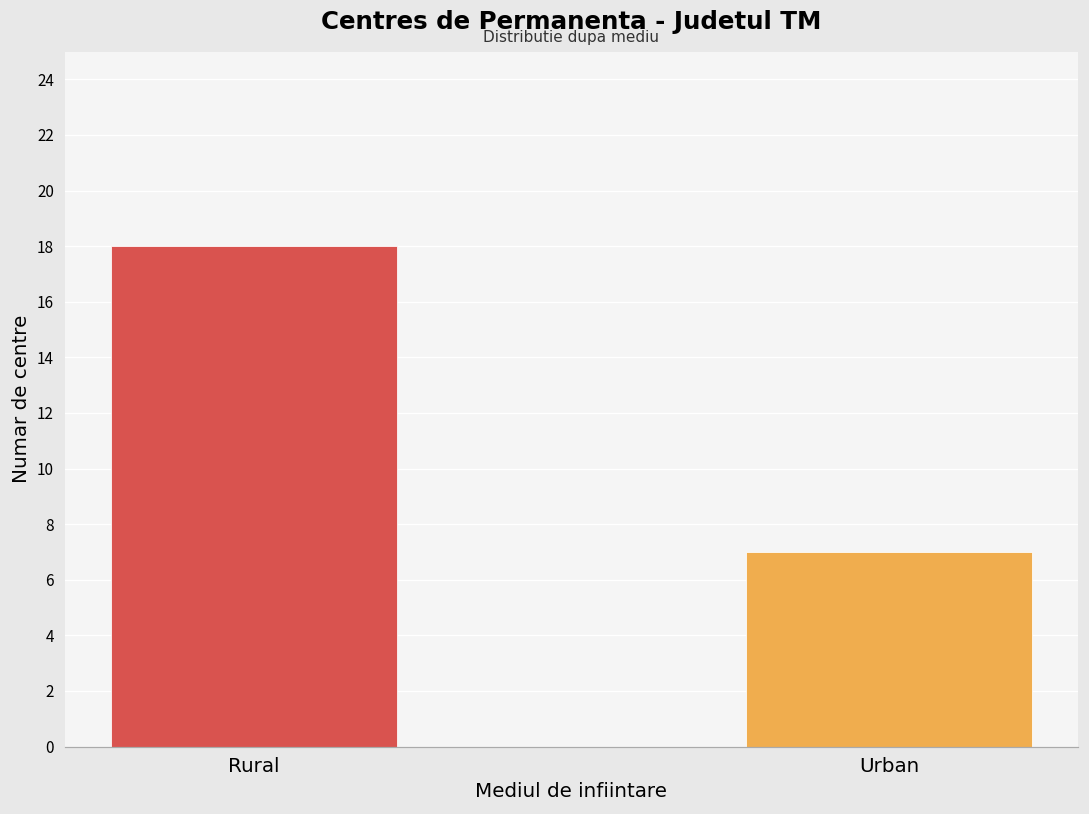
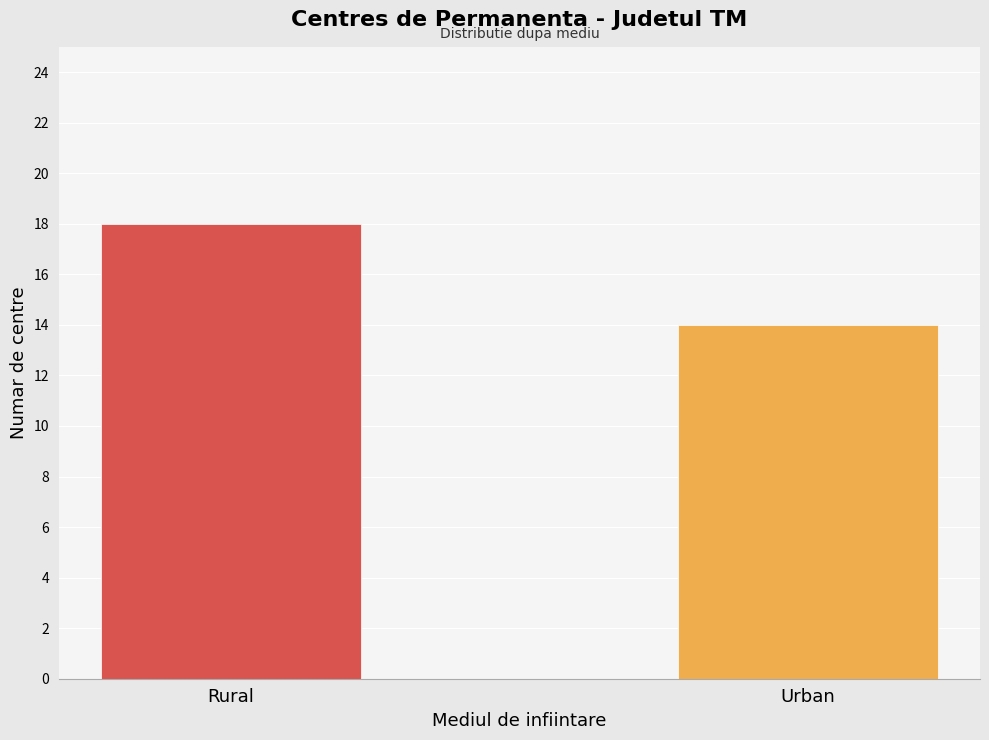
Urban: 7 -> 14
